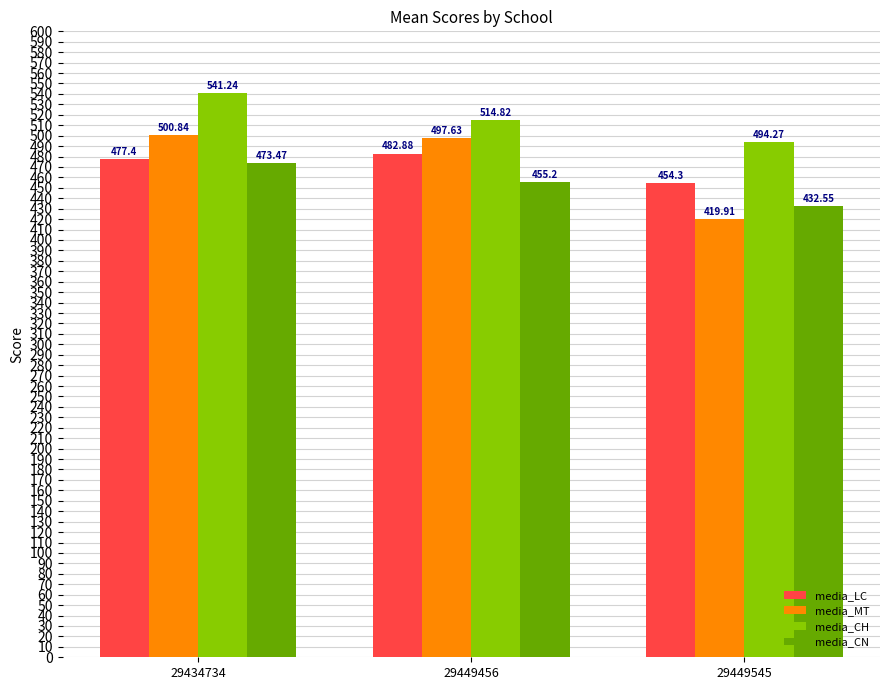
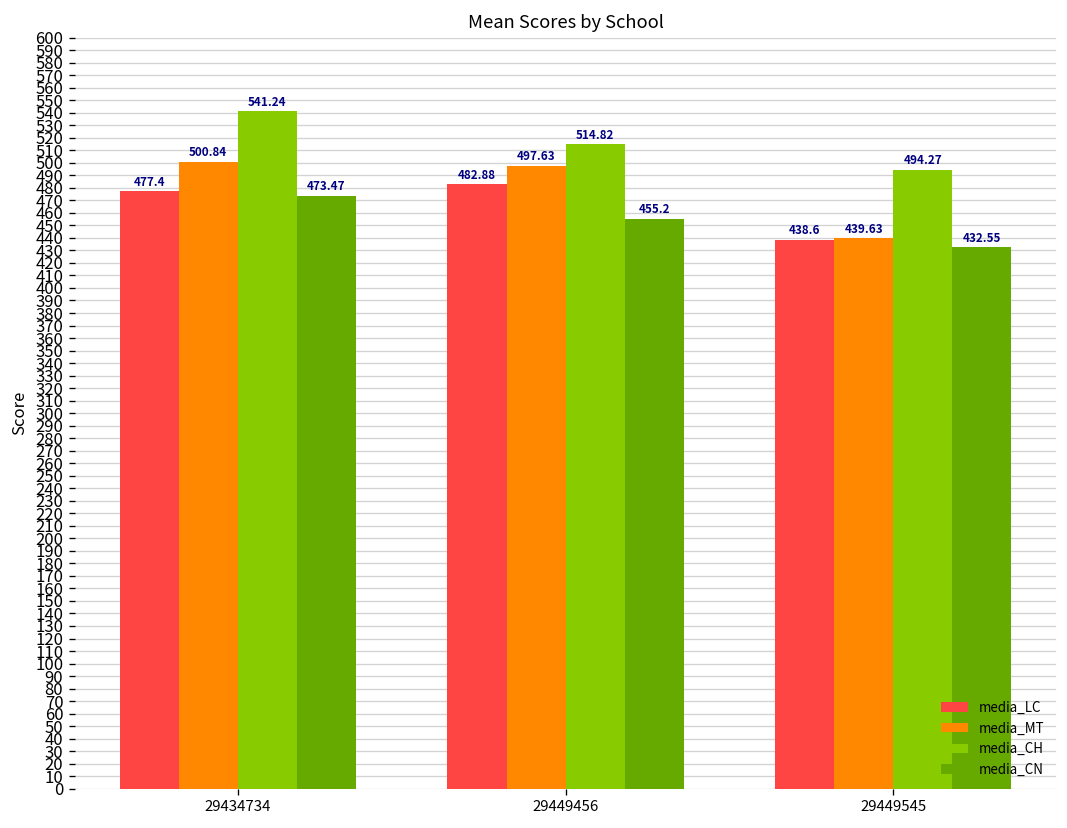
media_LC, 29449545: 454.3 -> 438.6
media_MT, 29449545: 419.91 -> 439.63
